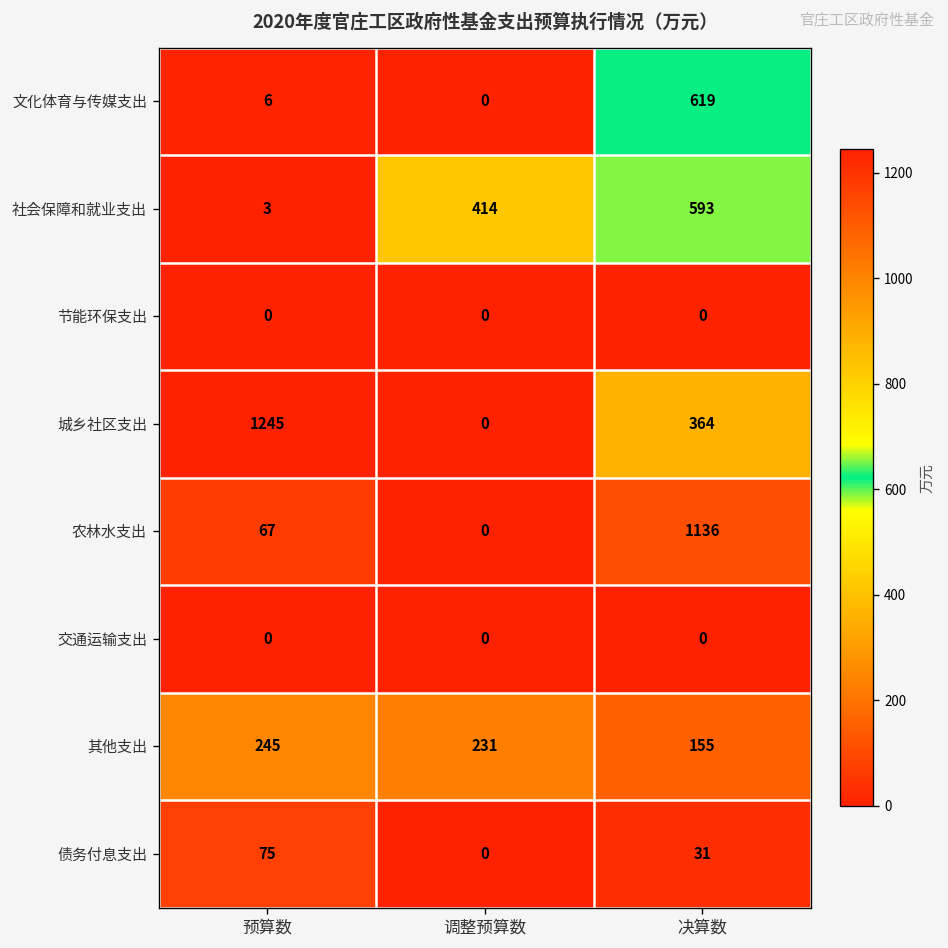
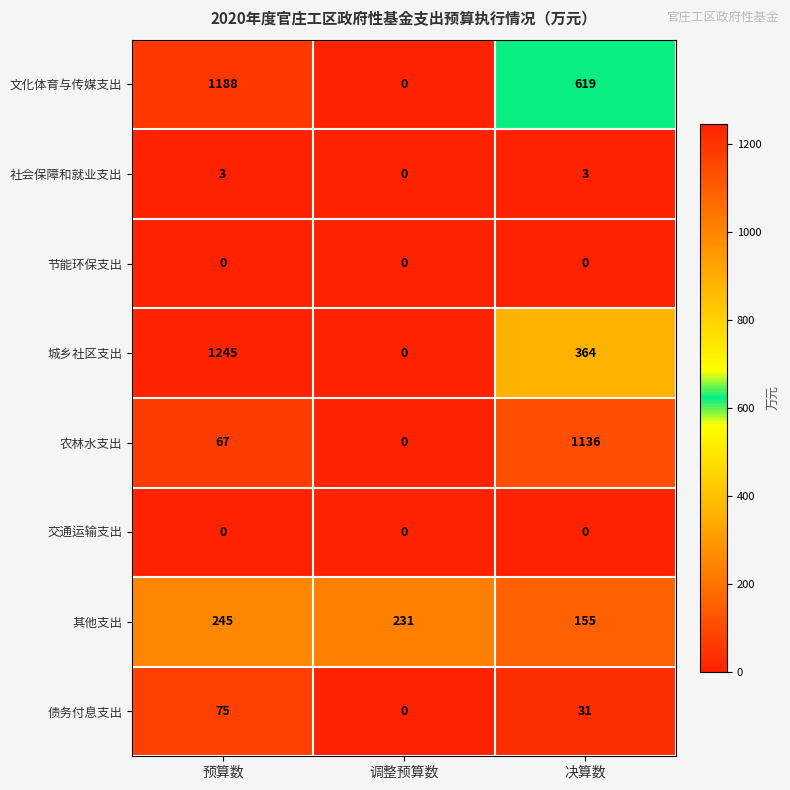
文化体育与传媒支出, 预算数: 6 -> 1188
社会保障和就业支出, 调整预算数: 414 -> 0
社会保障和就业支出, 决算数: 593 -> 3
